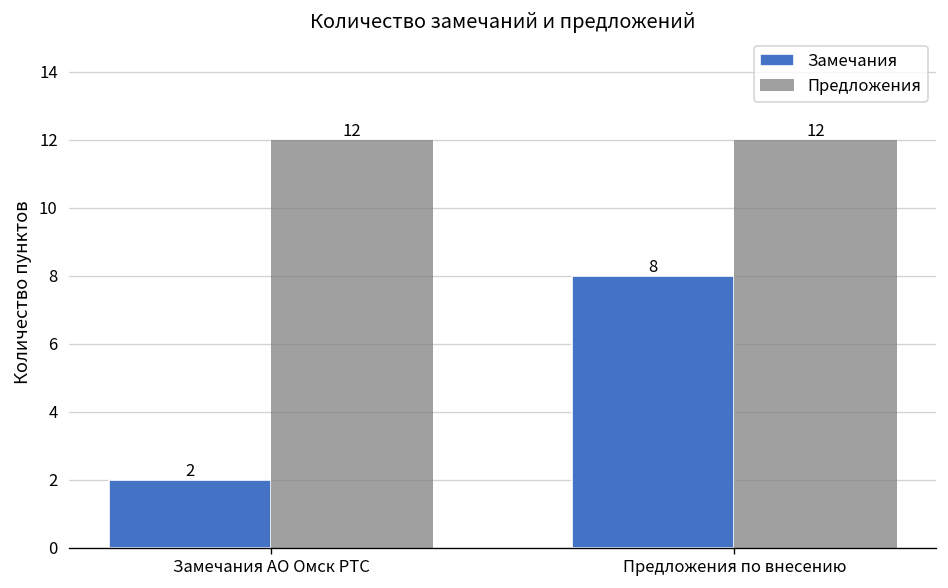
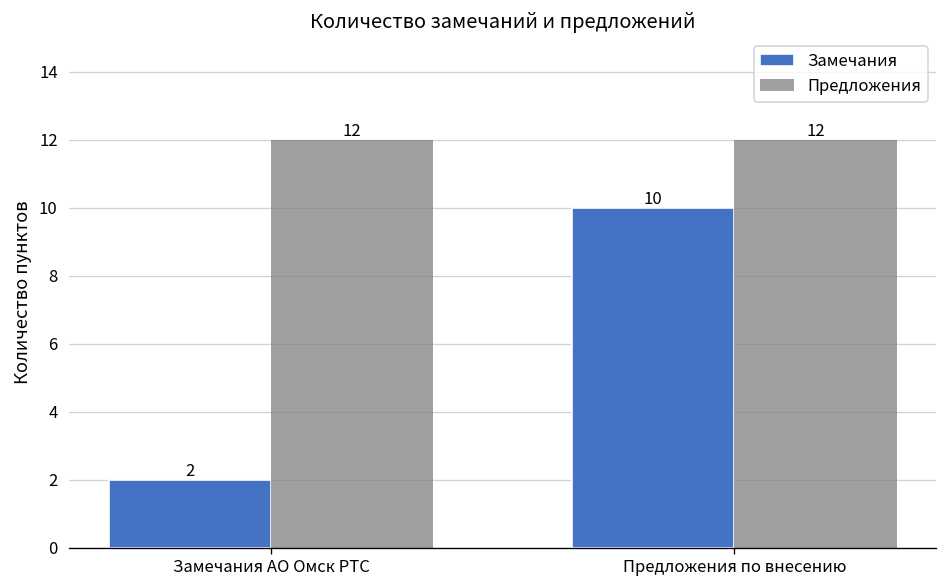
Замечания, Предложения по внесению: 8 -> 10
